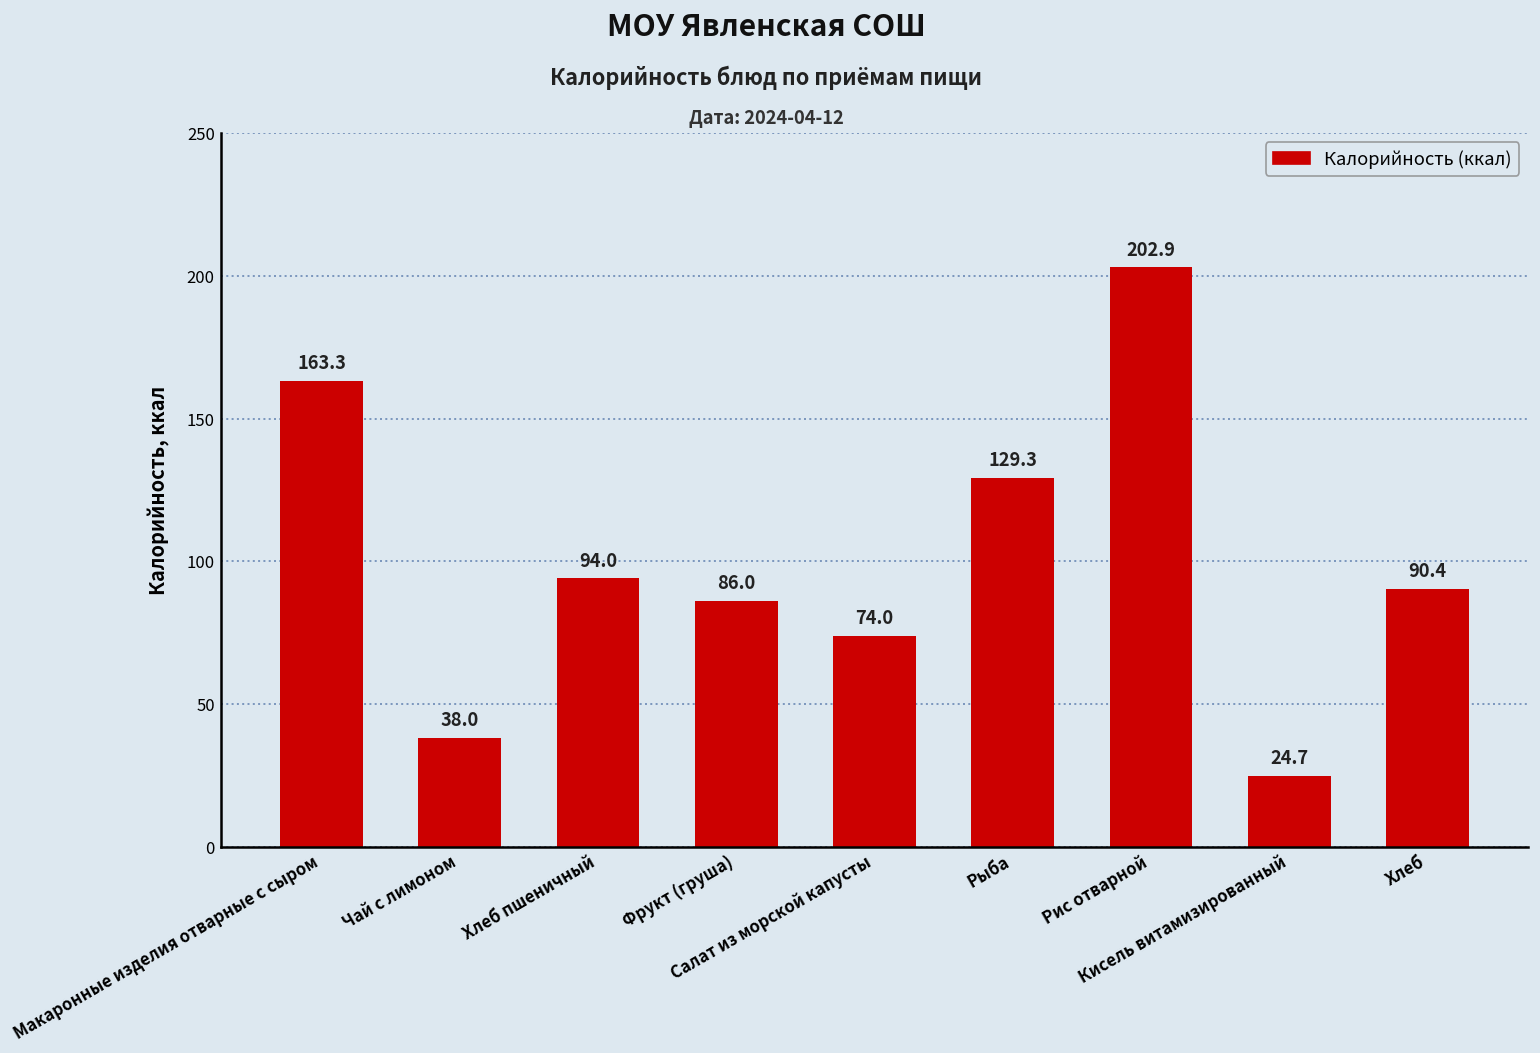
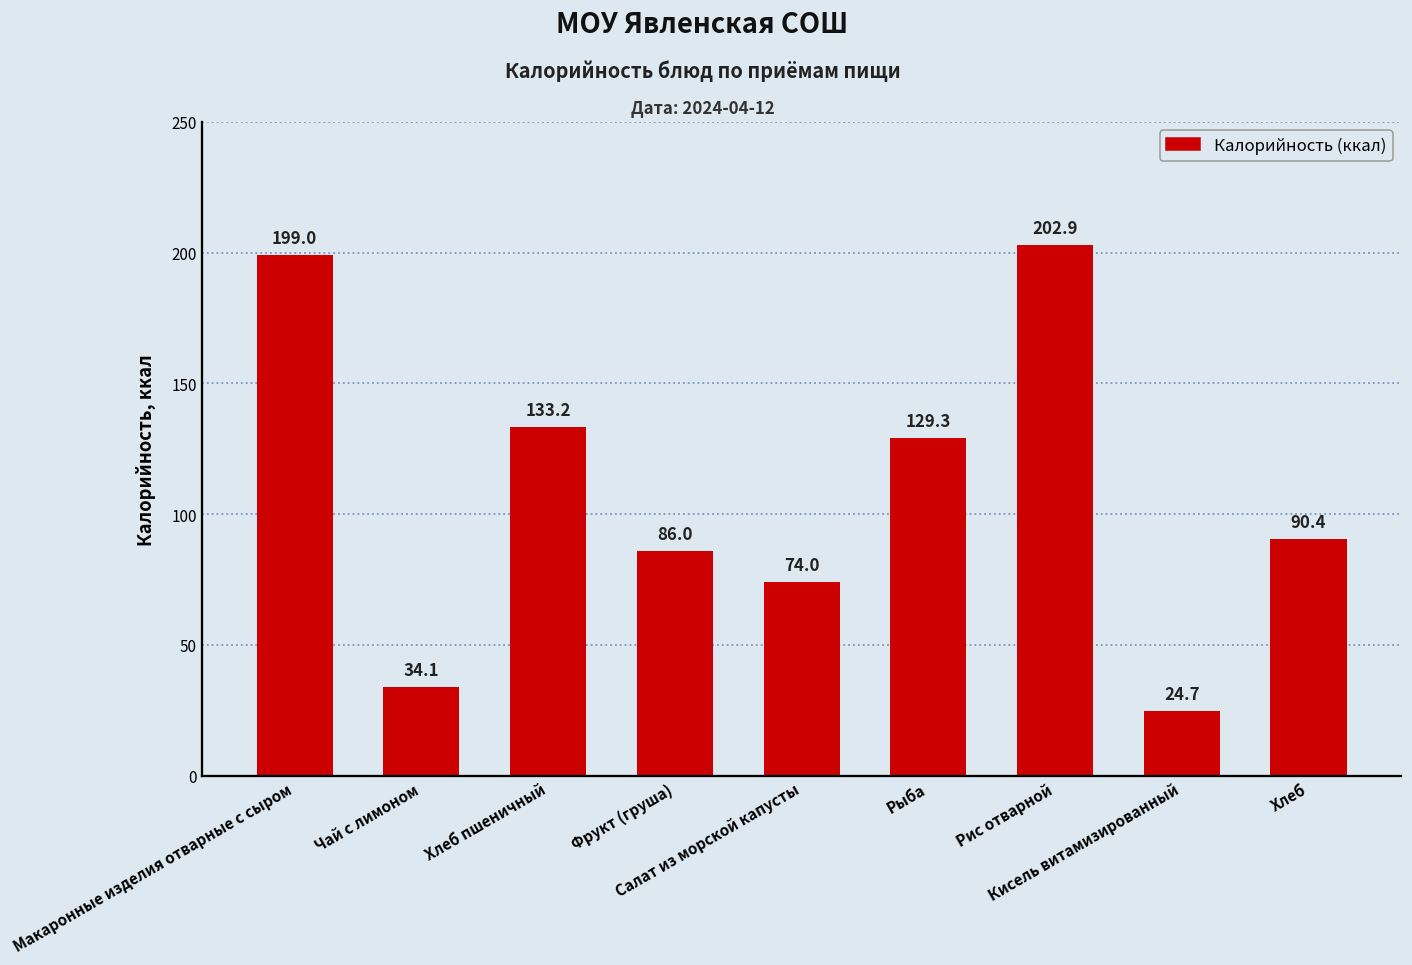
Макаронные изделия отварные с сыром: 163.3 -> 199.0
Чай с лимоном: 38.0 -> 34.1
Хлеб пшеничный: 94.0 -> 133.2
